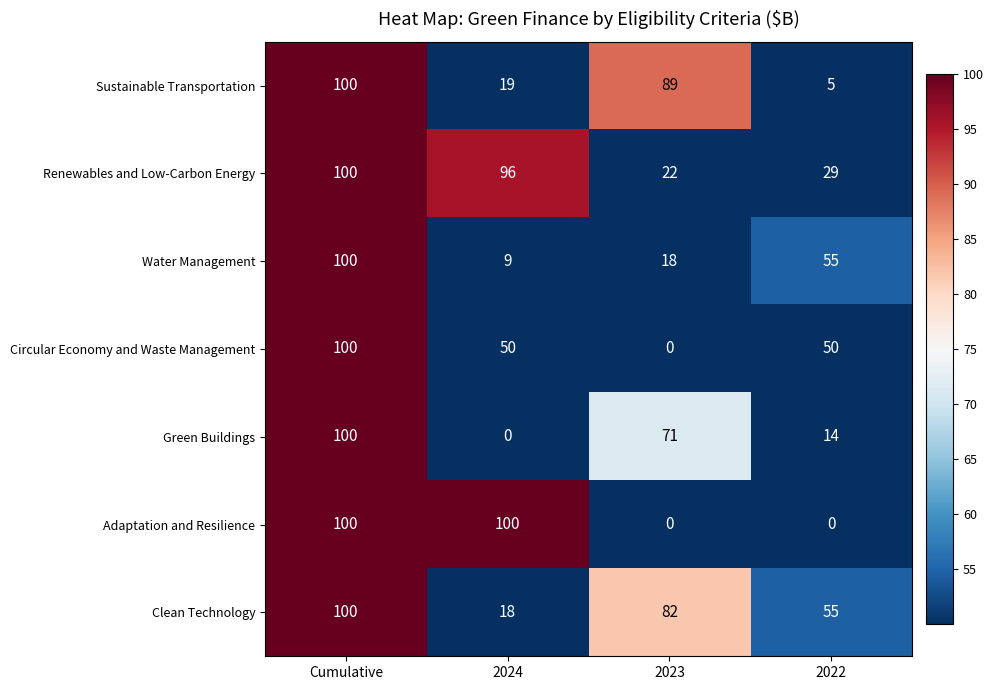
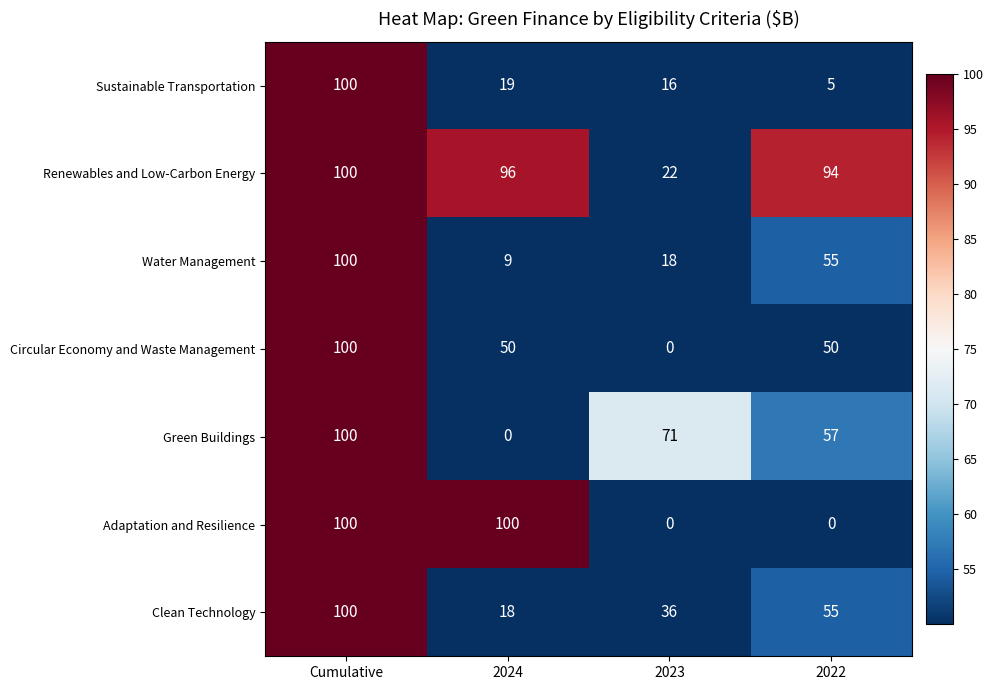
Sustainable Transportation, 2023: 89 -> 16
Renewables and Low-Carbon Energy, 2022: 29 -> 94
Green Buildings, 2022: 14 -> 57
Clean Technology, 2023: 82 -> 36
